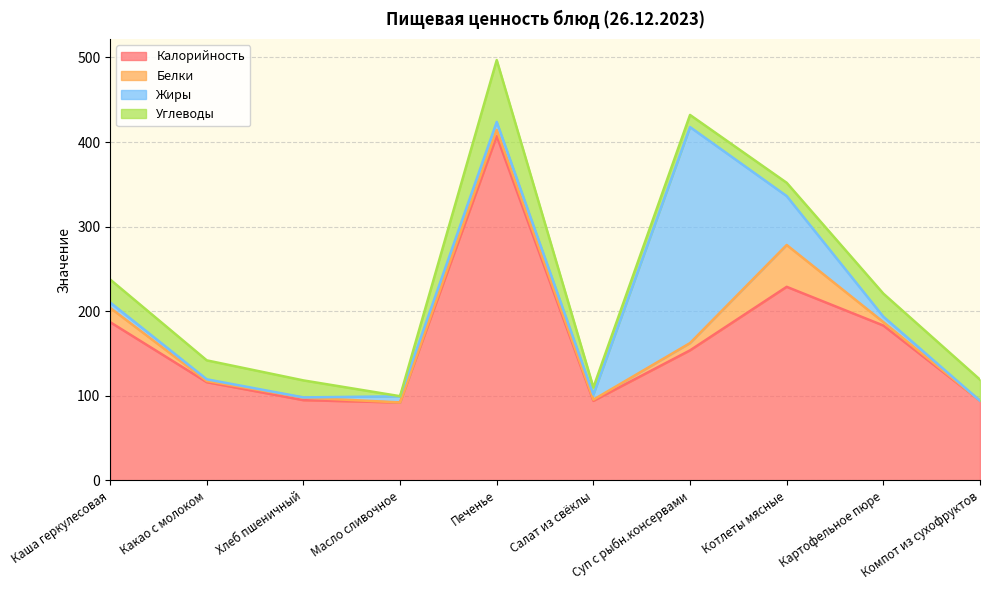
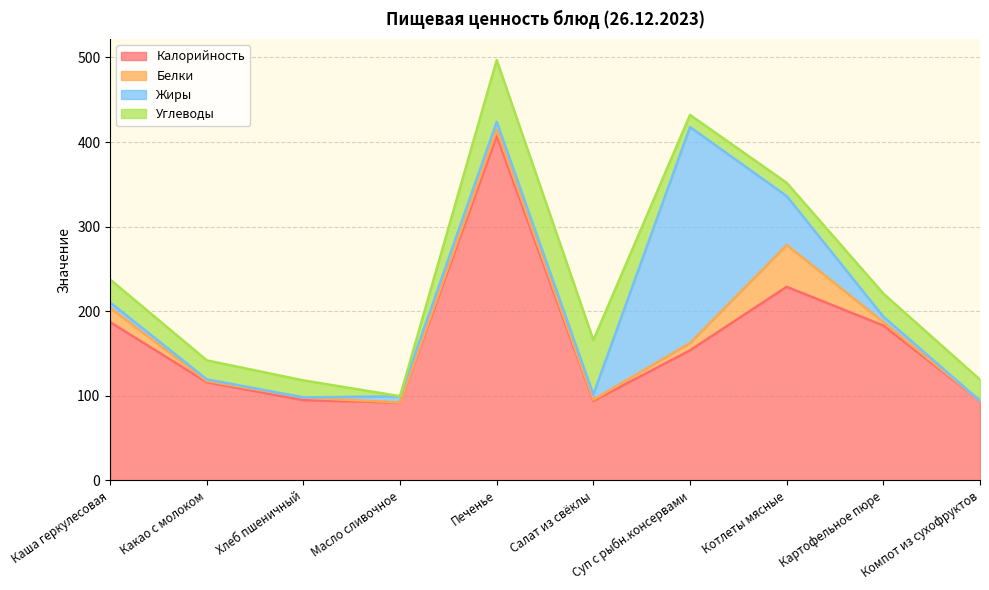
Углеводы, Салат из свёклы: 10 -> 60
